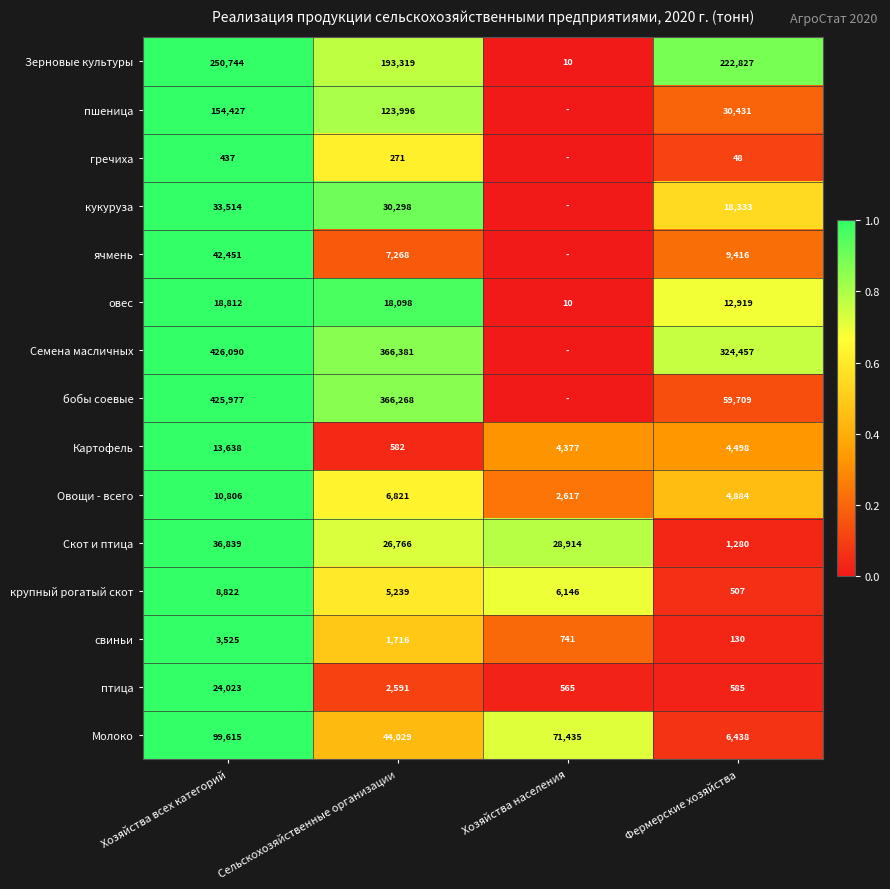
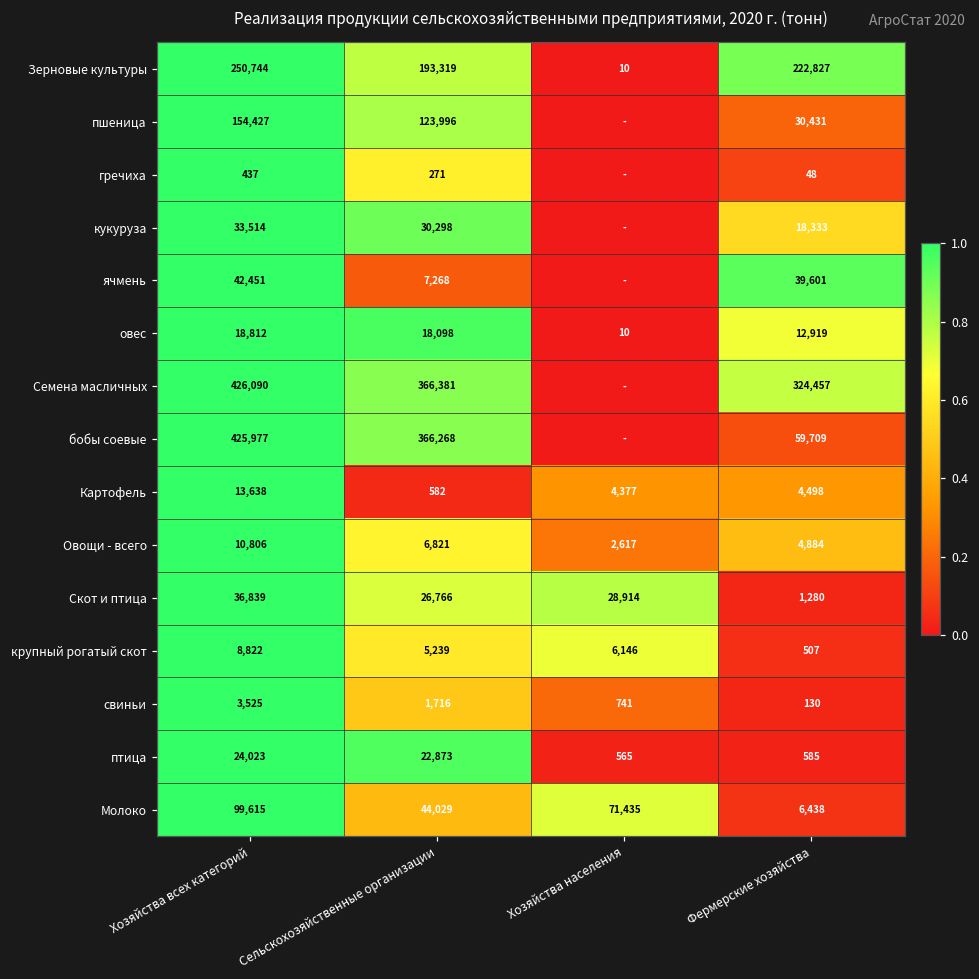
ячмень, Фермерские хозяйства: 9,416 -> 39,601
птица, Сельскохозяйственные организации: 2,591 -> 22,873
